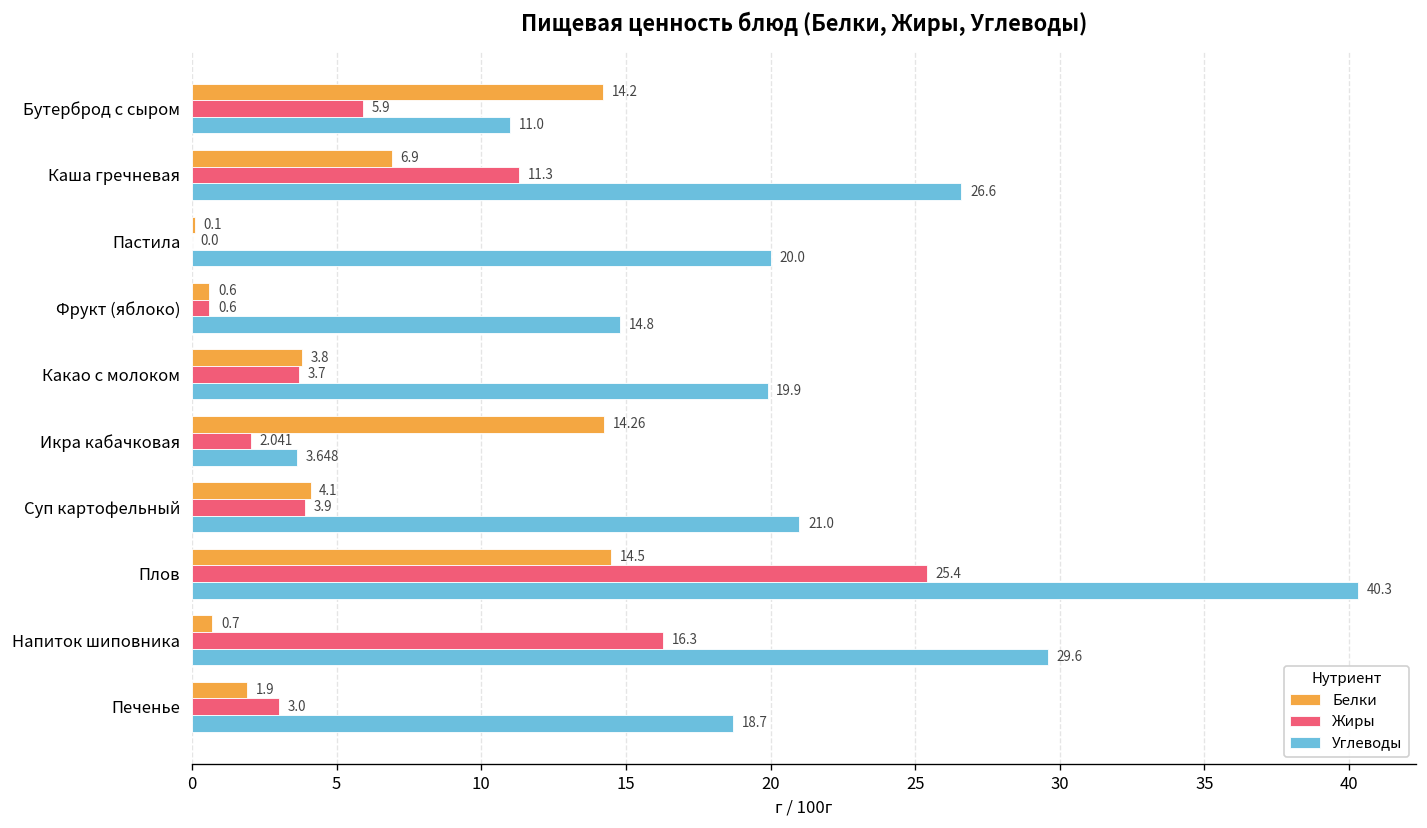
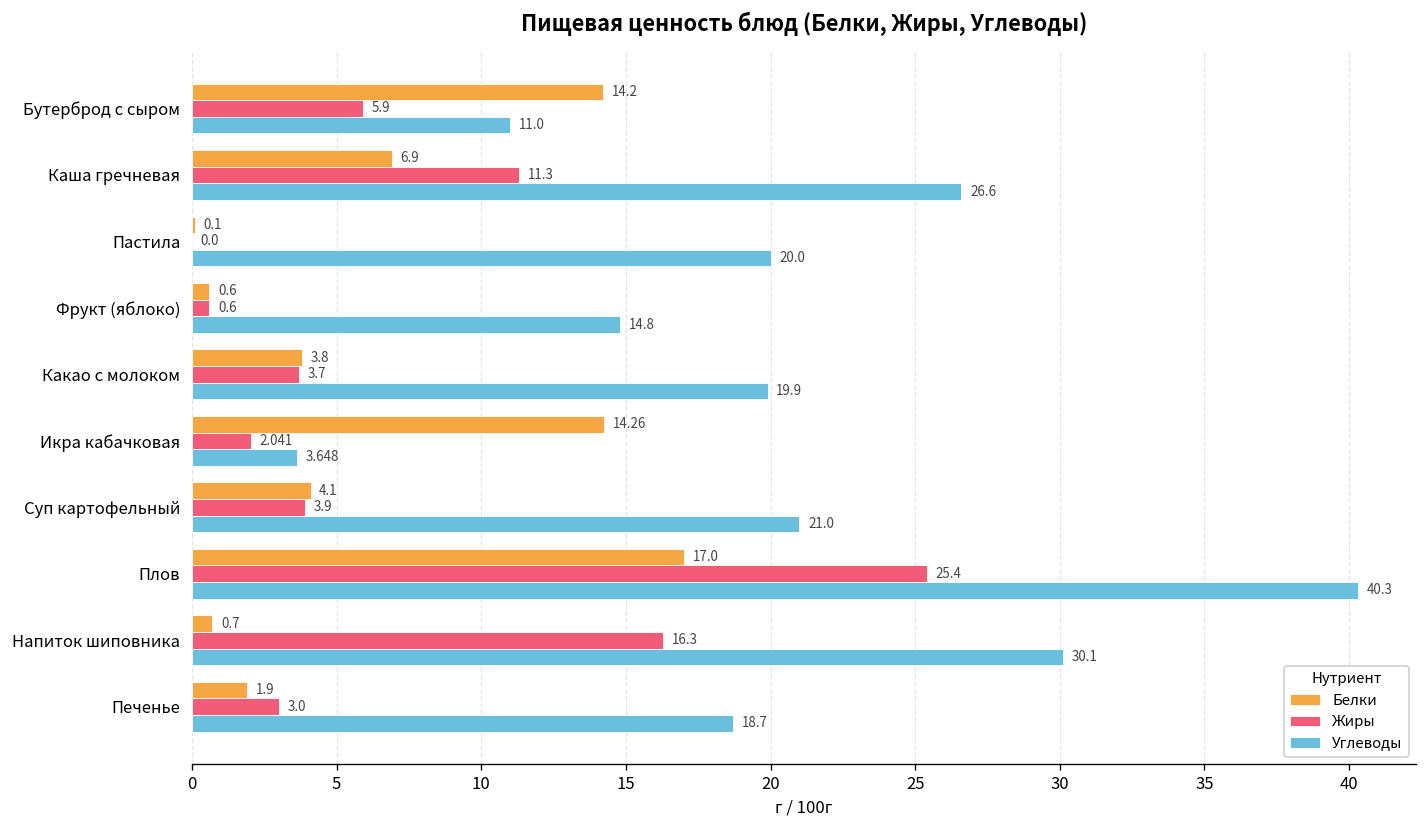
Белки, Плов: 14.5 -> 17.0
Углеводы, Напиток шиповника: 29.6 -> 30.1
